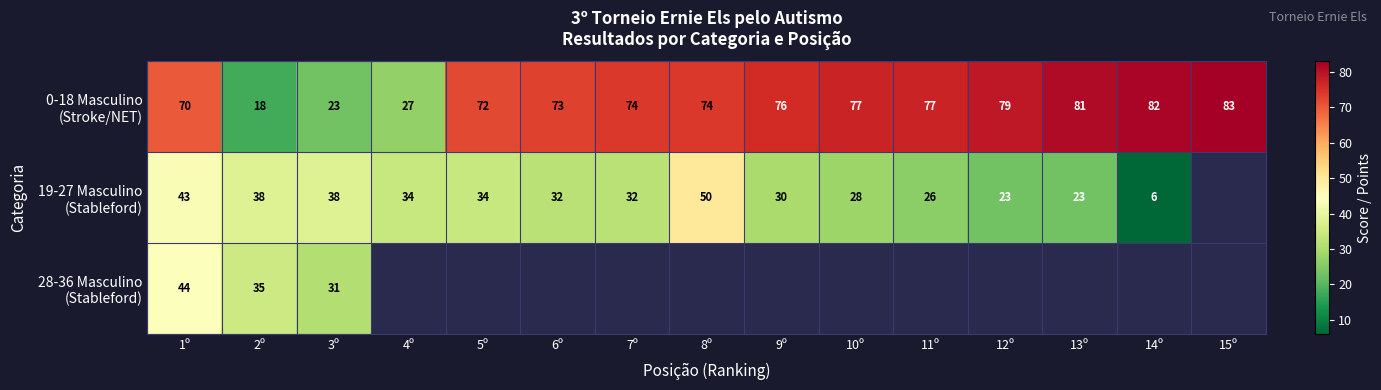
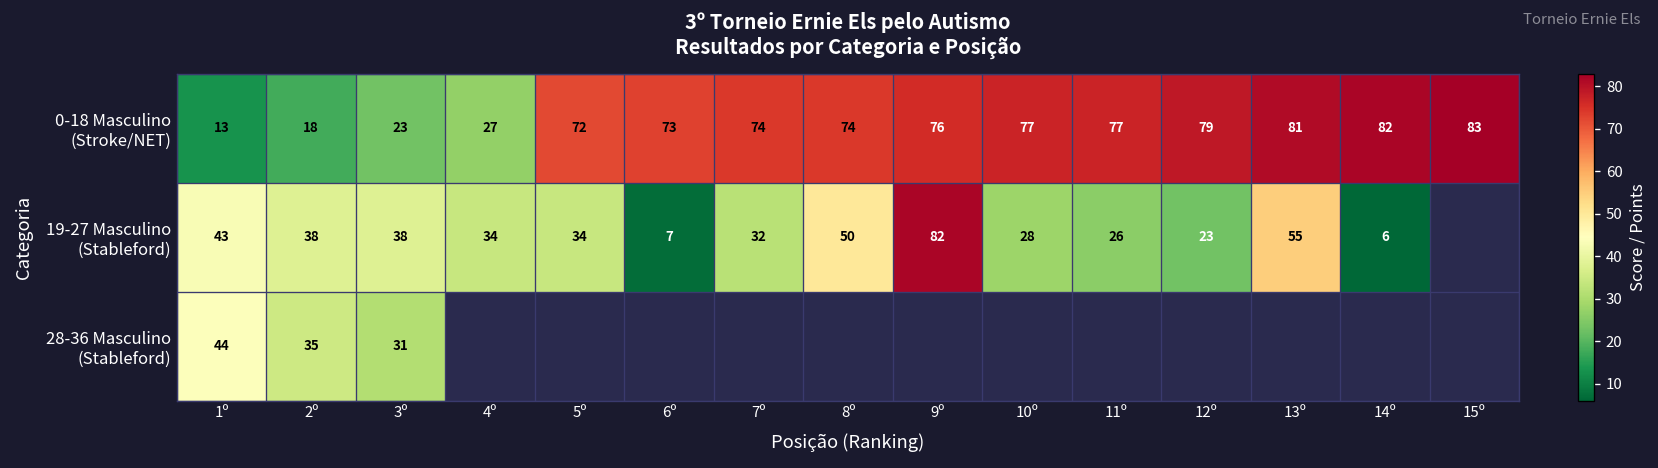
0-18 Masculino (Stroke/NET), 1º: 70 -> 13
19-27 Masculino (Stableford), 6º: 32 -> 7
19-27 Masculino (Stableford), 9º: 30 -> 82
19-27 Masculino (Stableford), 13º: 23 -> 55
